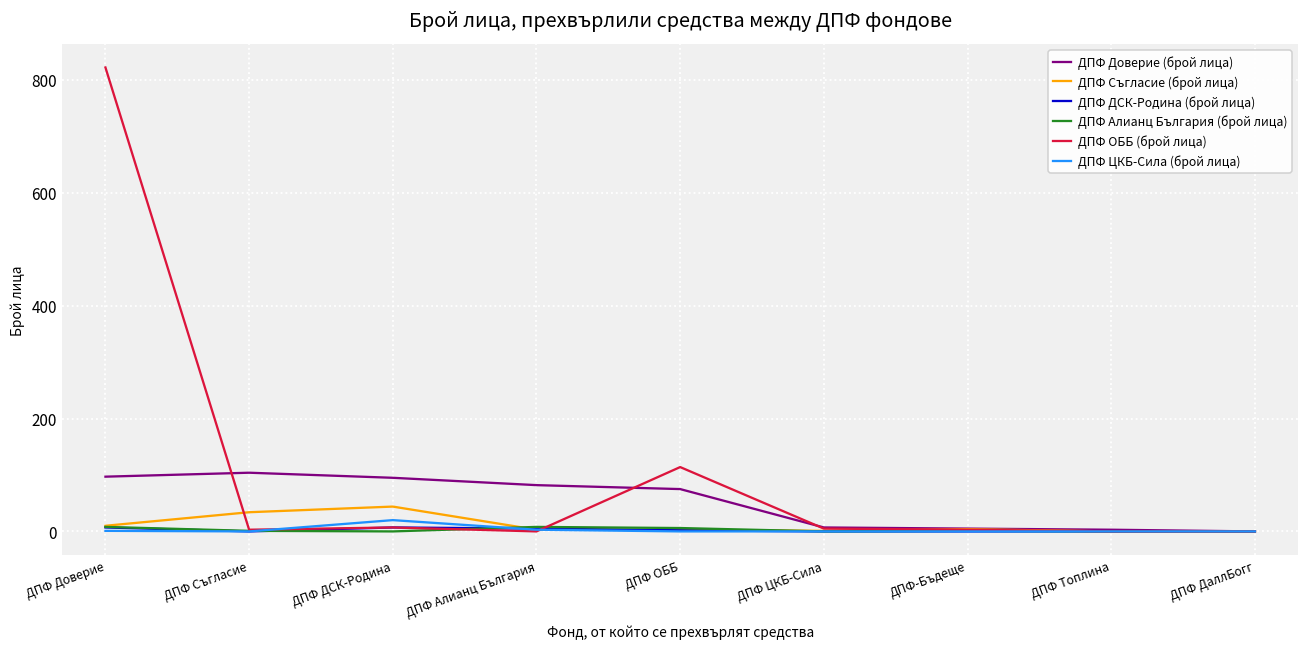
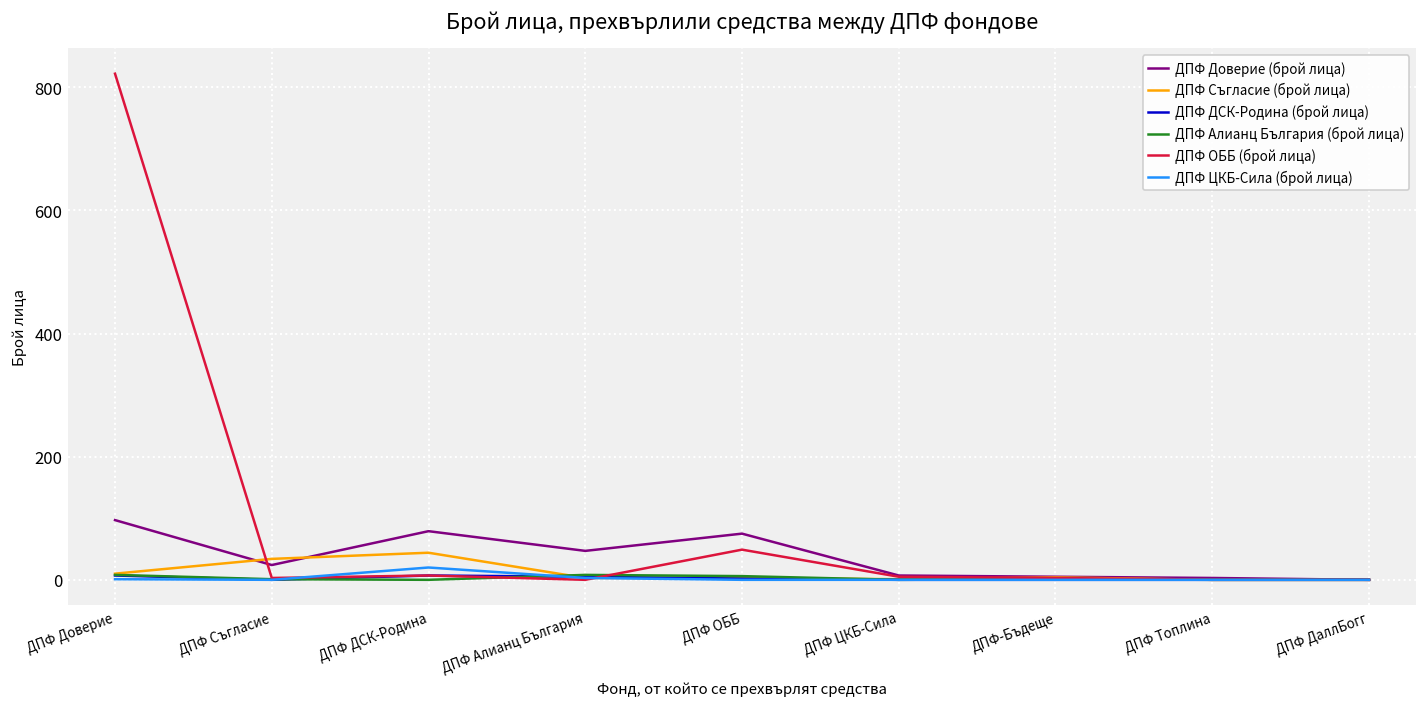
ДПФ Доверие (брой лица), ДПФ Съгласие: 100 -> 20
ДПФ Доверие (брой лица), ДПФ ДСК-Родина: 100 -> 80
ДПФ Доверие (брой лица), ДПФ Алианц България: 80 -> 50
ДПФ ОББ (брой лица), ДПФ ОББ: 110 -> 50
